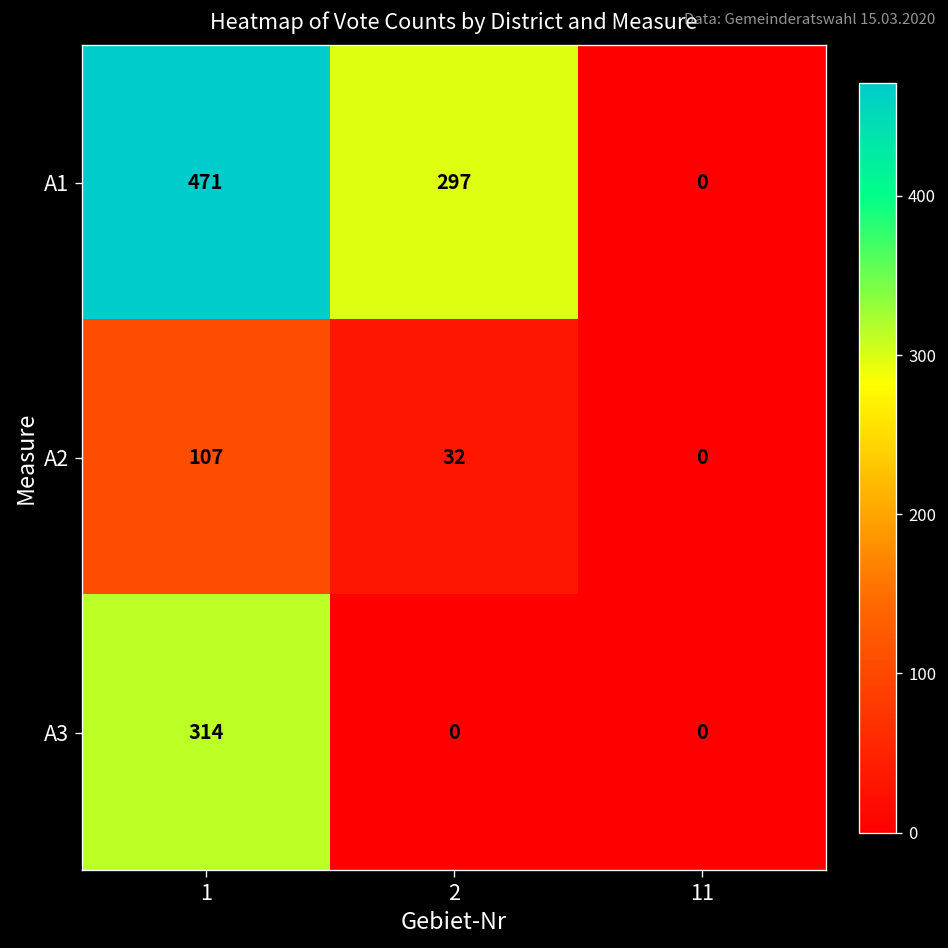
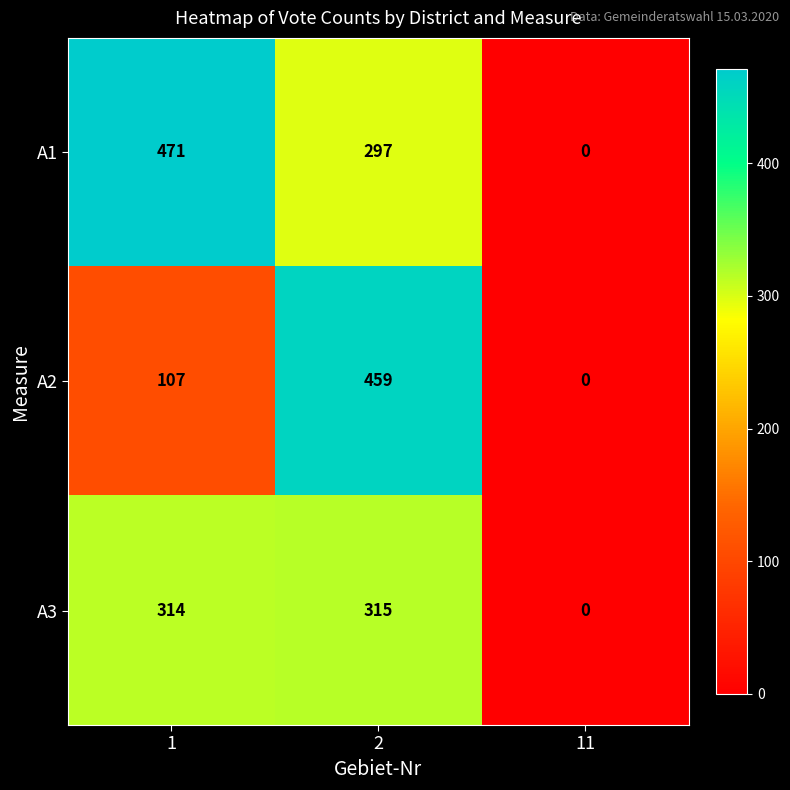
A2, 2: 32 -> 459
A3, 2: 0 -> 315
